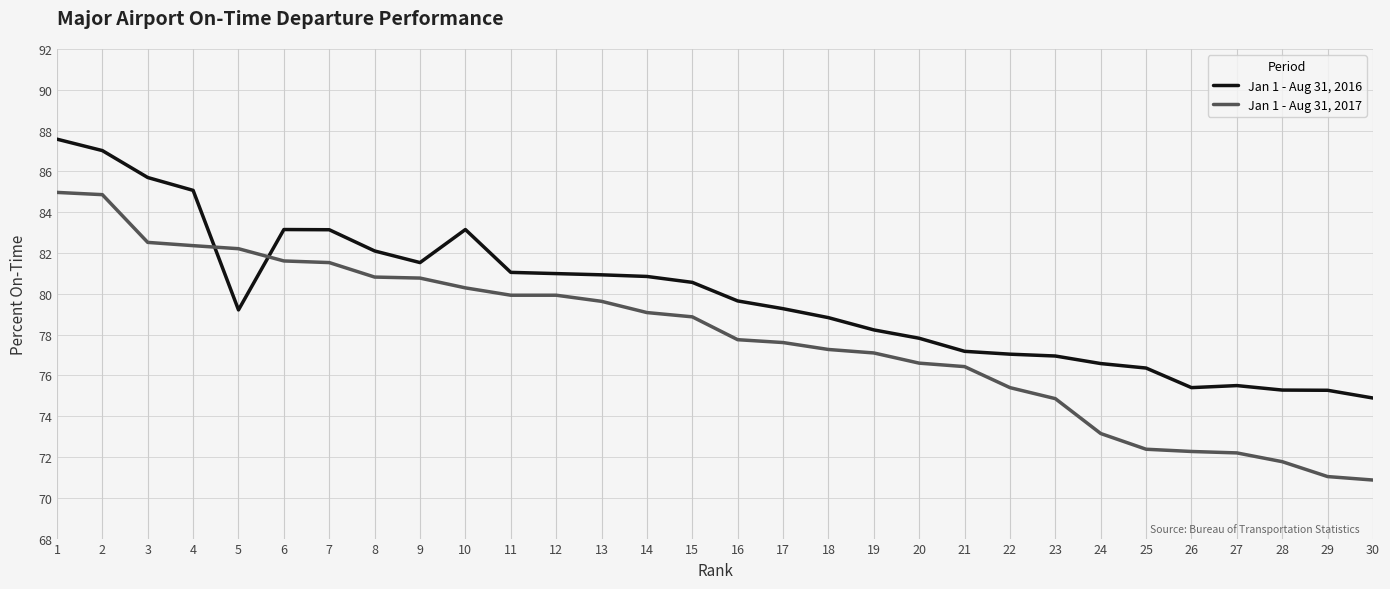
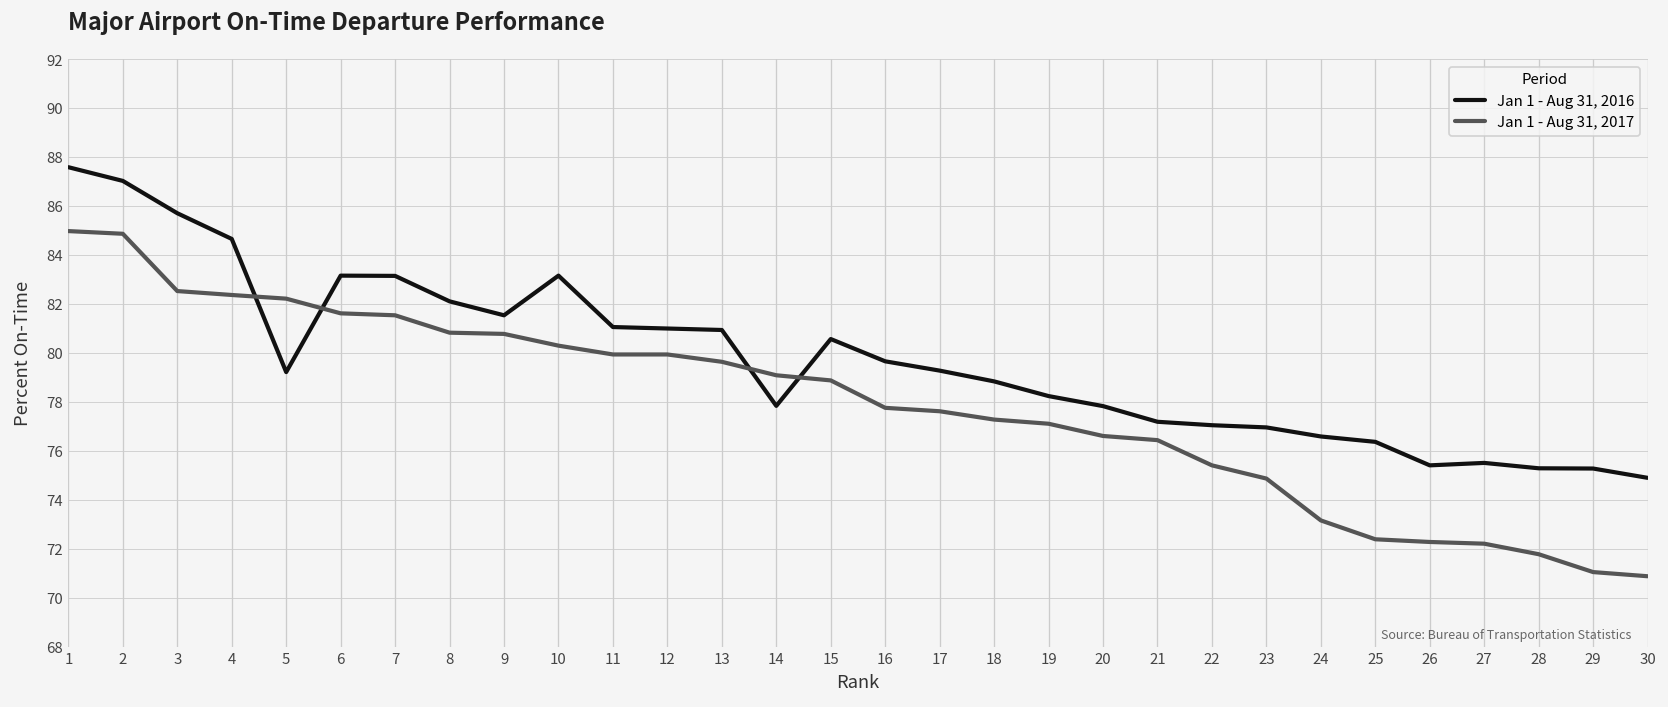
Jan 1 - Aug 31, 2016, 4: 85.1 -> 84.7
Jan 1 - Aug 31, 2016, 14: 80.9 -> 77.8
